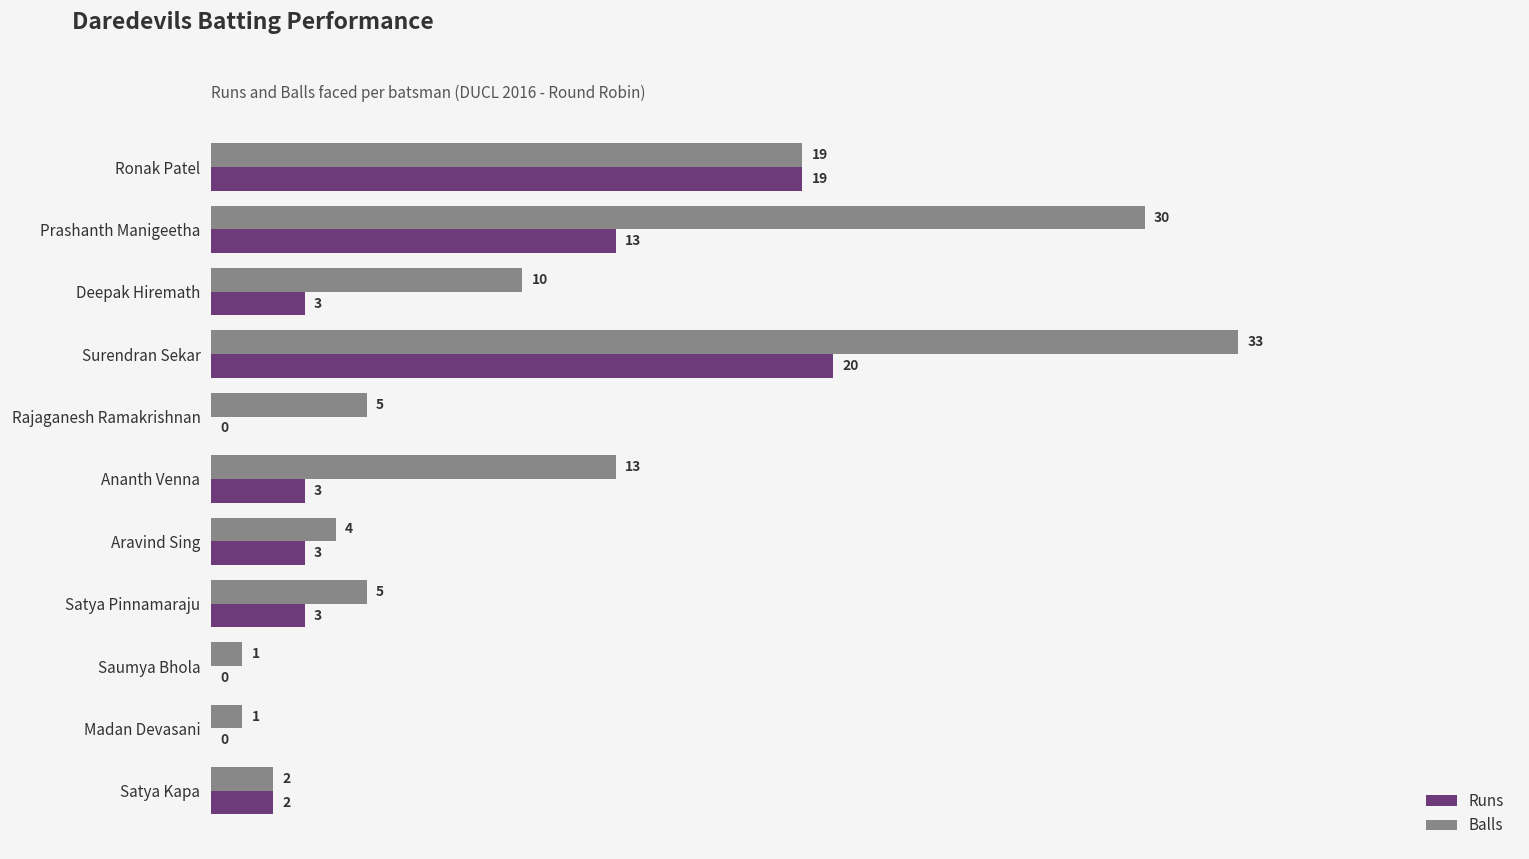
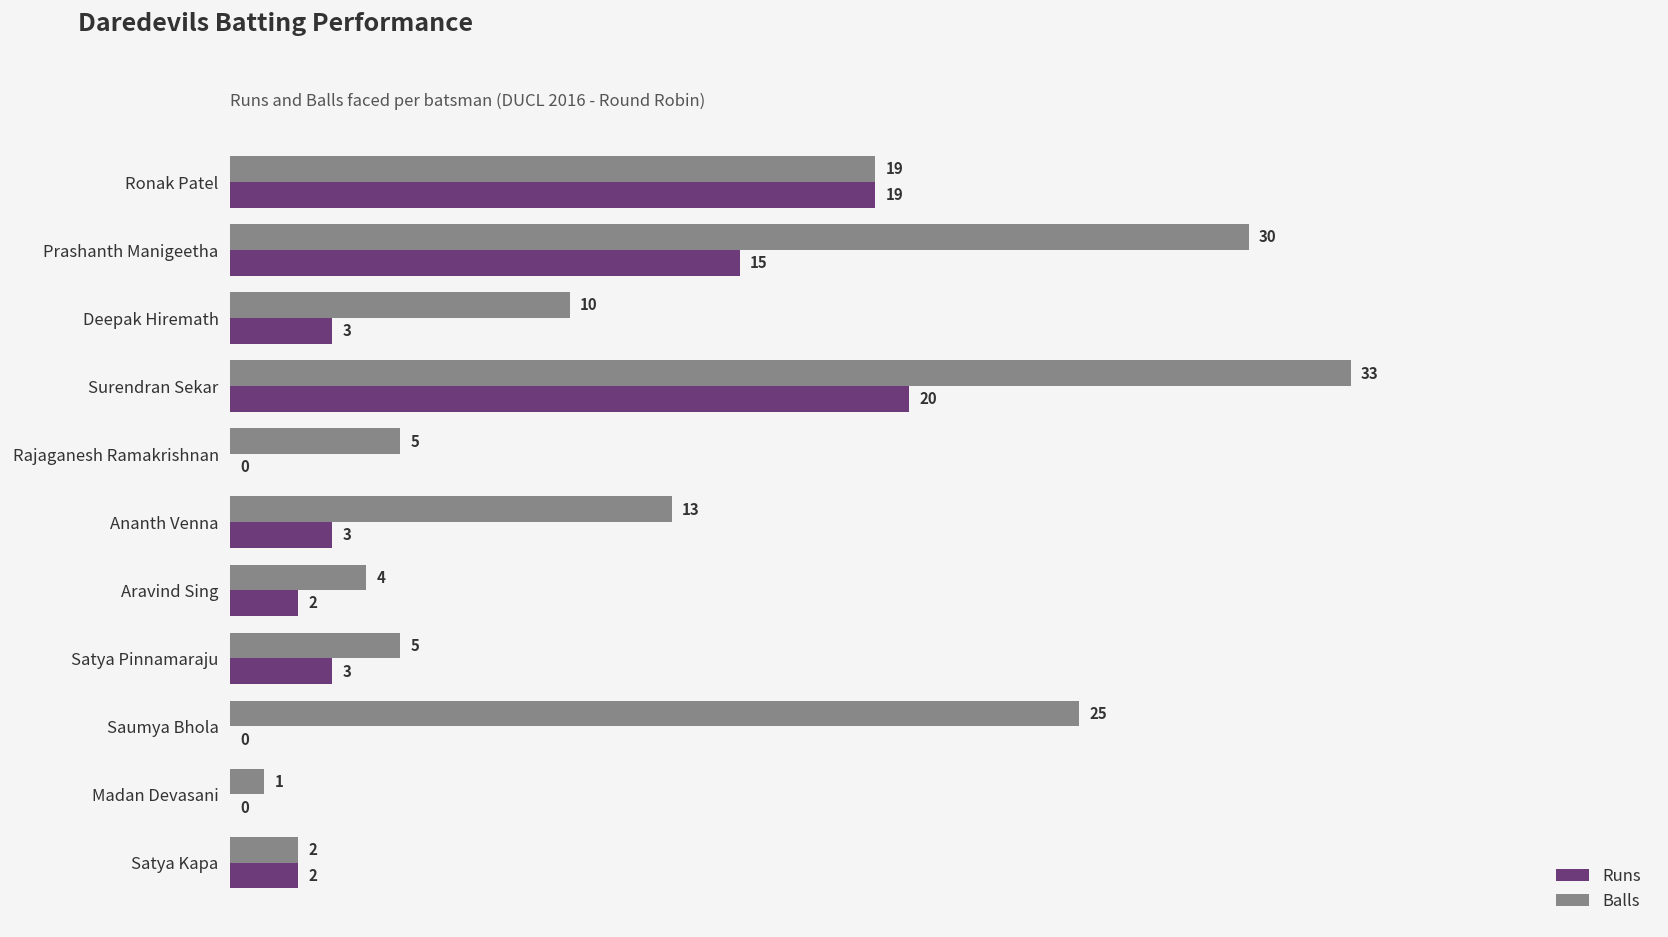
Runs, Prashanth Manigeetha: 13 -> 15
Runs, Aravind Sing: 3 -> 2
Balls, Saumya Bhola: 1 -> 25
